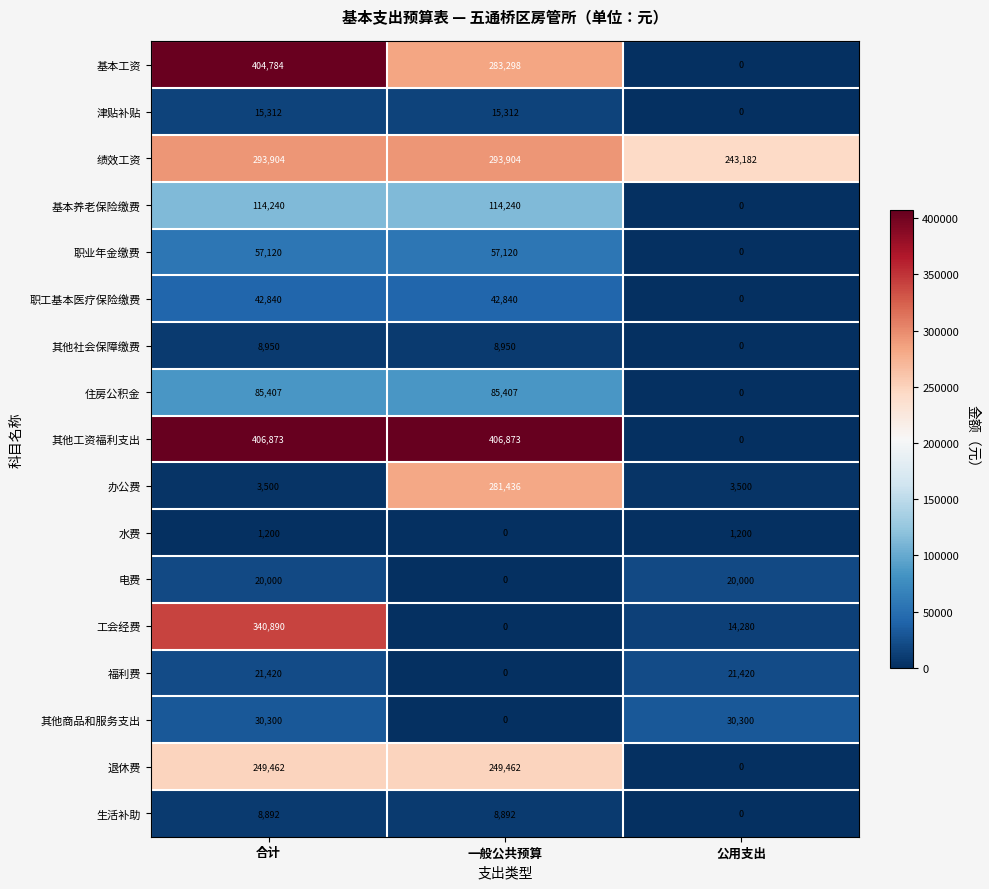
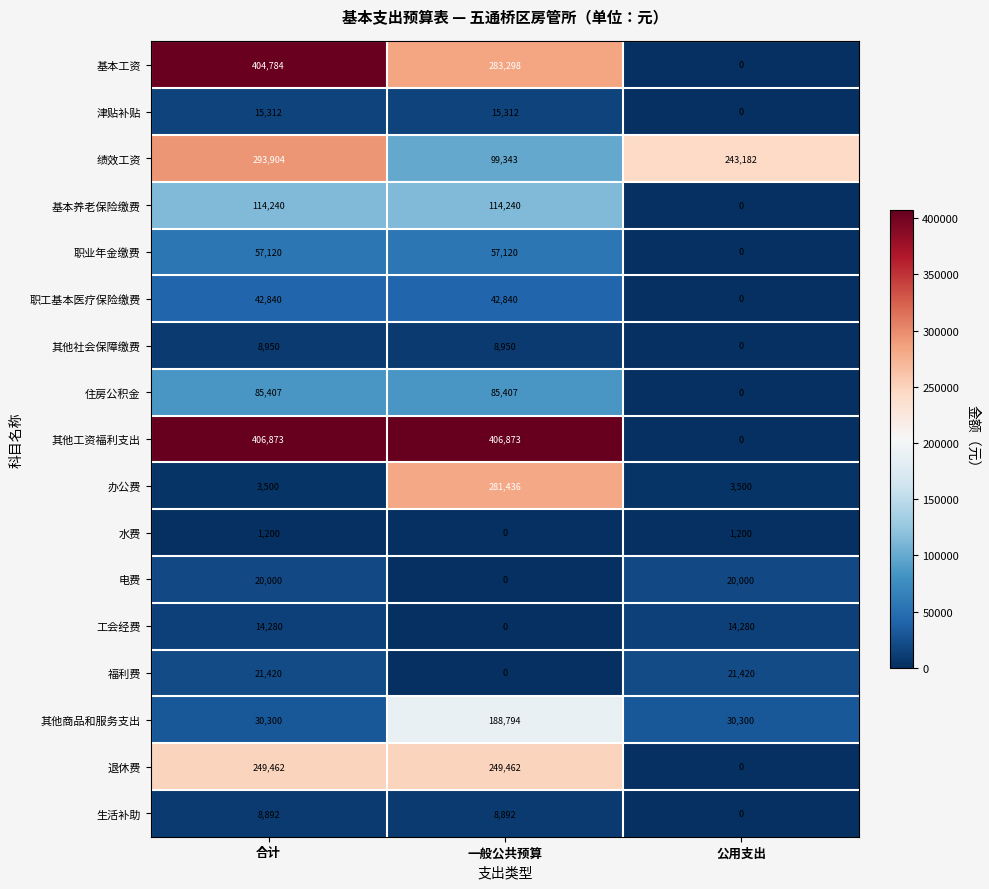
绩效工资, 一般公共预算: 293,904 -> 99,343
工会经费, 合计: 340,890 -> 14,280
其他商品和服务支出, 一般公共预算: 0 -> 188,794
